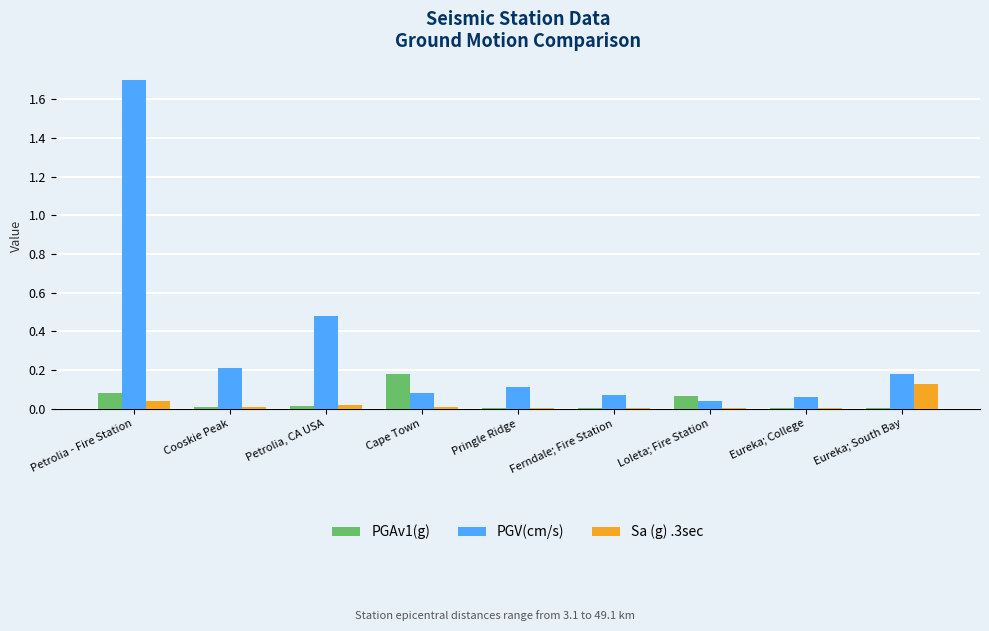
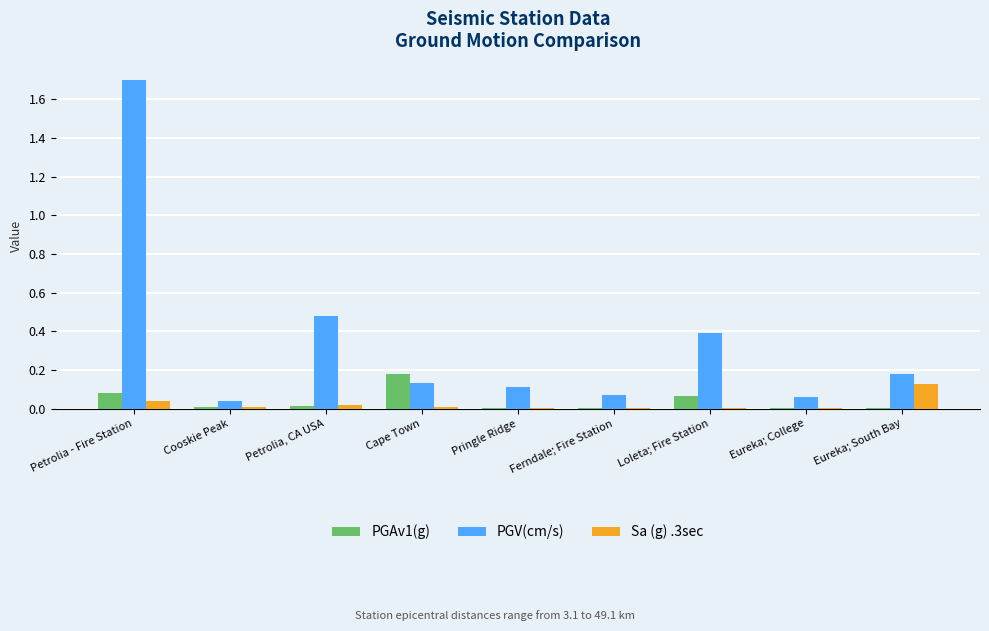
PGV(cm/s), Cooskie Peak: 0.21 -> 0.04
PGV(cm/s), Cape Town: 0.08 -> 0.13
PGV(cm/s), Loleta; Fire Station: 0.04 -> 0.39
